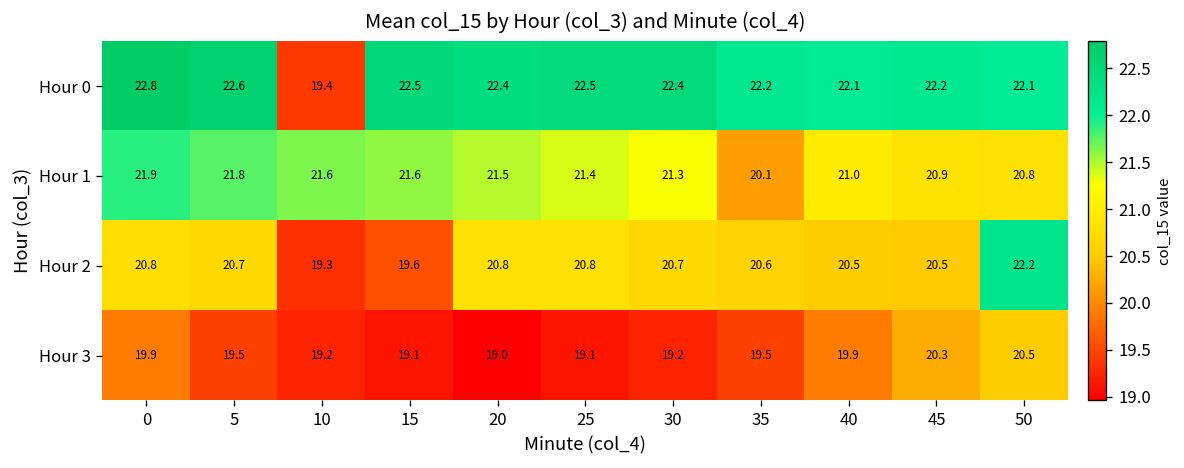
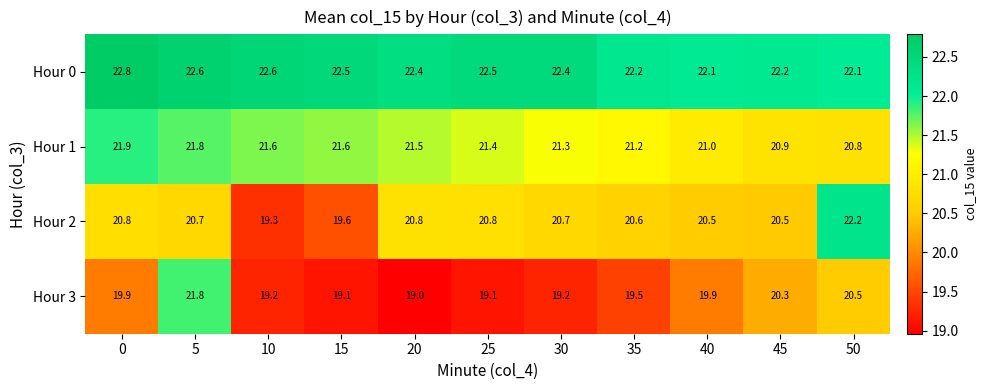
Hour 0, 10: 19.4 -> 22.6
Hour 1, 35: 20.1 -> 21.2
Hour 3, 5: 19.5 -> 21.8
